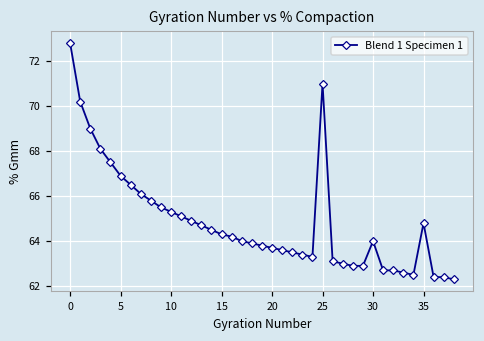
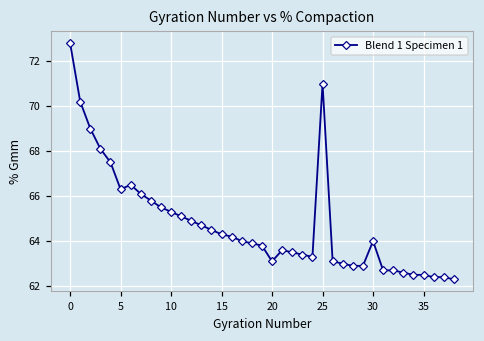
5: 66.9 -> 66.3
20: 63.7 -> 63.1
35: 64.8 -> 62.5
